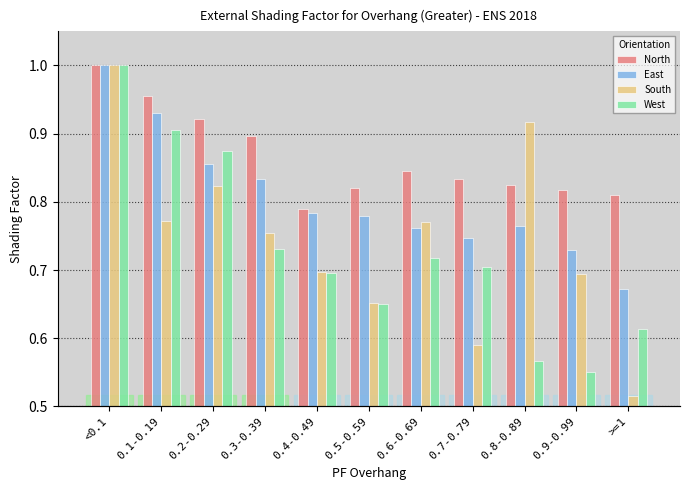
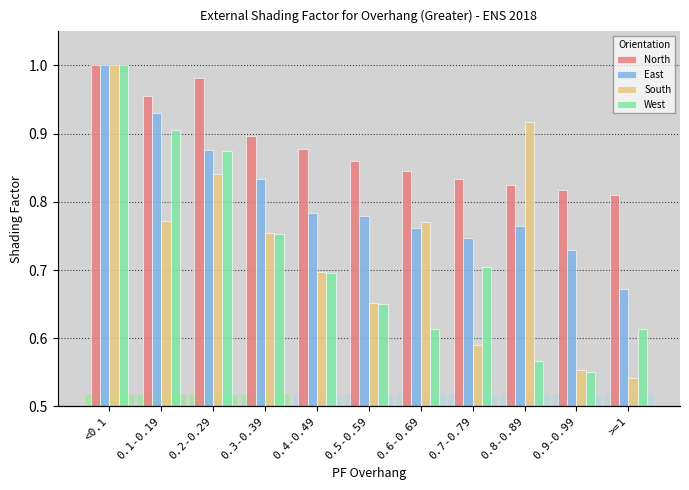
North, 0.2-0.29: 0.92 -> 0.98
East, 0.2-0.29: 0.86 -> 0.88
South, 0.2-0.29: 0.82 -> 0.84
West, 0.3-0.39: 0.73 -> 0.75
North, 0.4-0.49: 0.79 -> 0.88
North, 0.5-0.59: 0.82 -> 0.86
West, 0.6-0.69: 0.72 -> 0.61
South, 0.9-0.99: 0.69 -> 0.55
South, >=1: 0.52 -> 0.54
